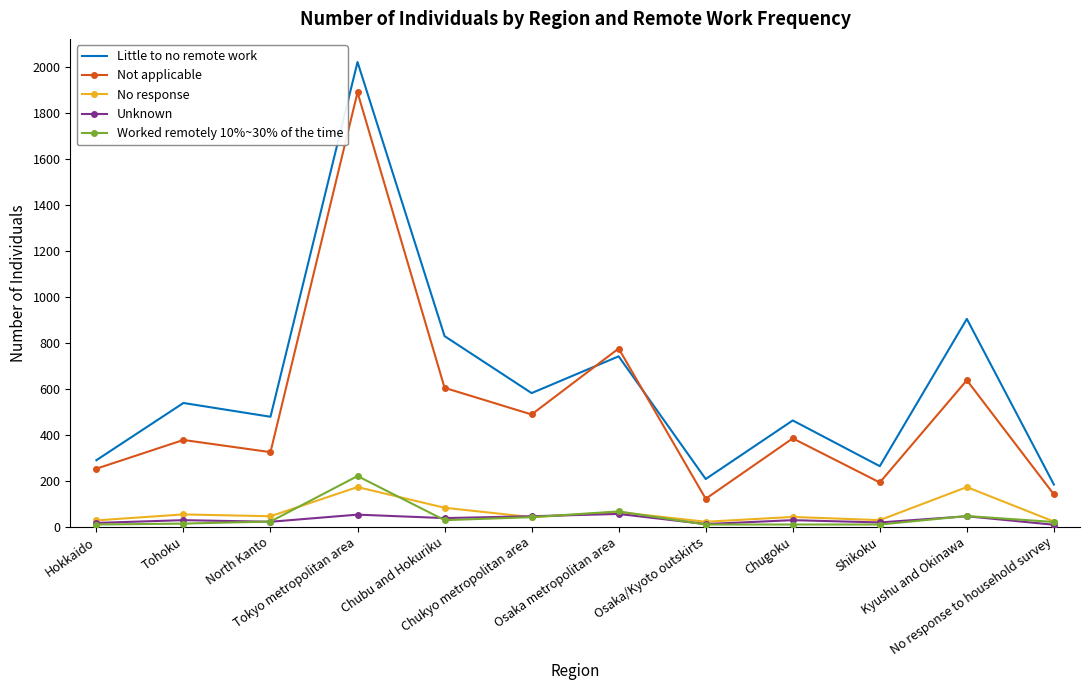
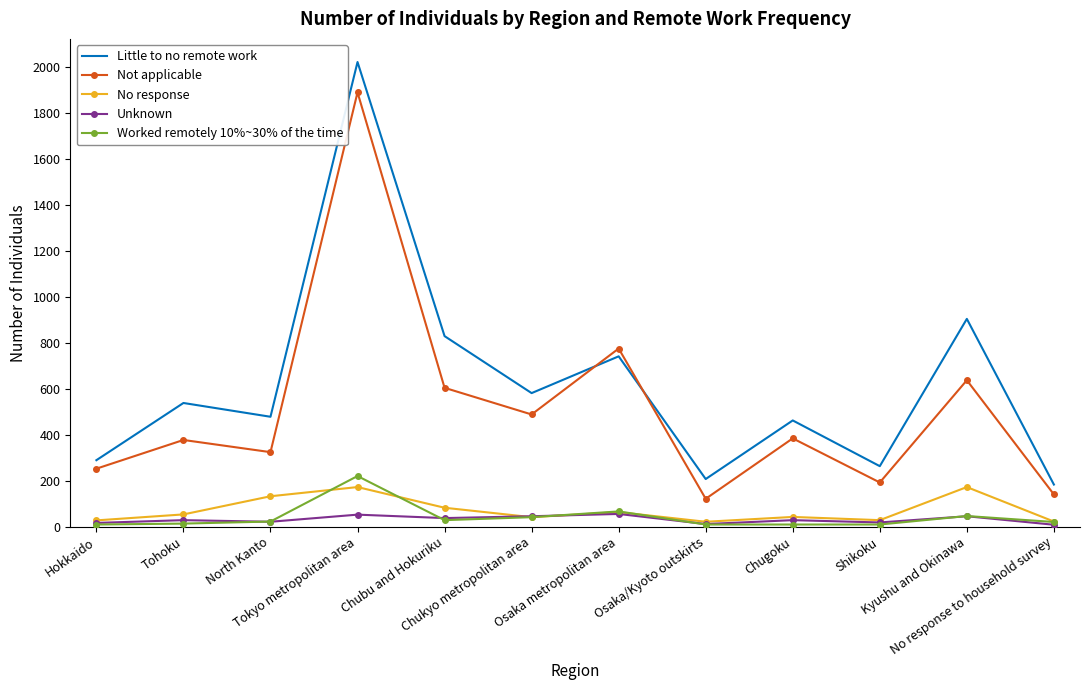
No response, North Kanto: 50 -> 130
